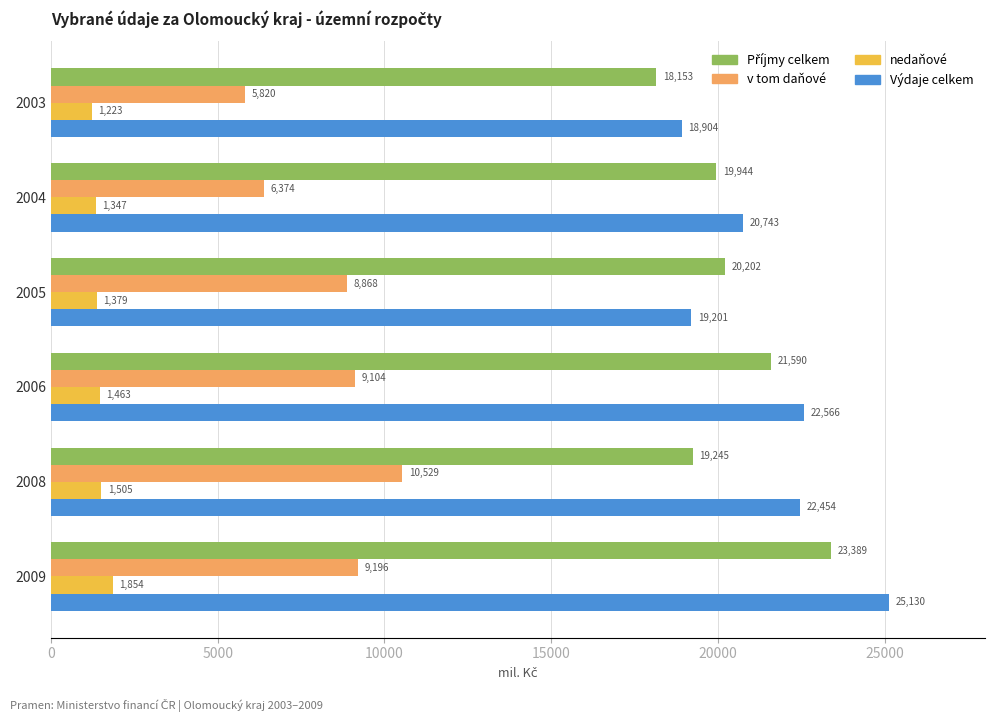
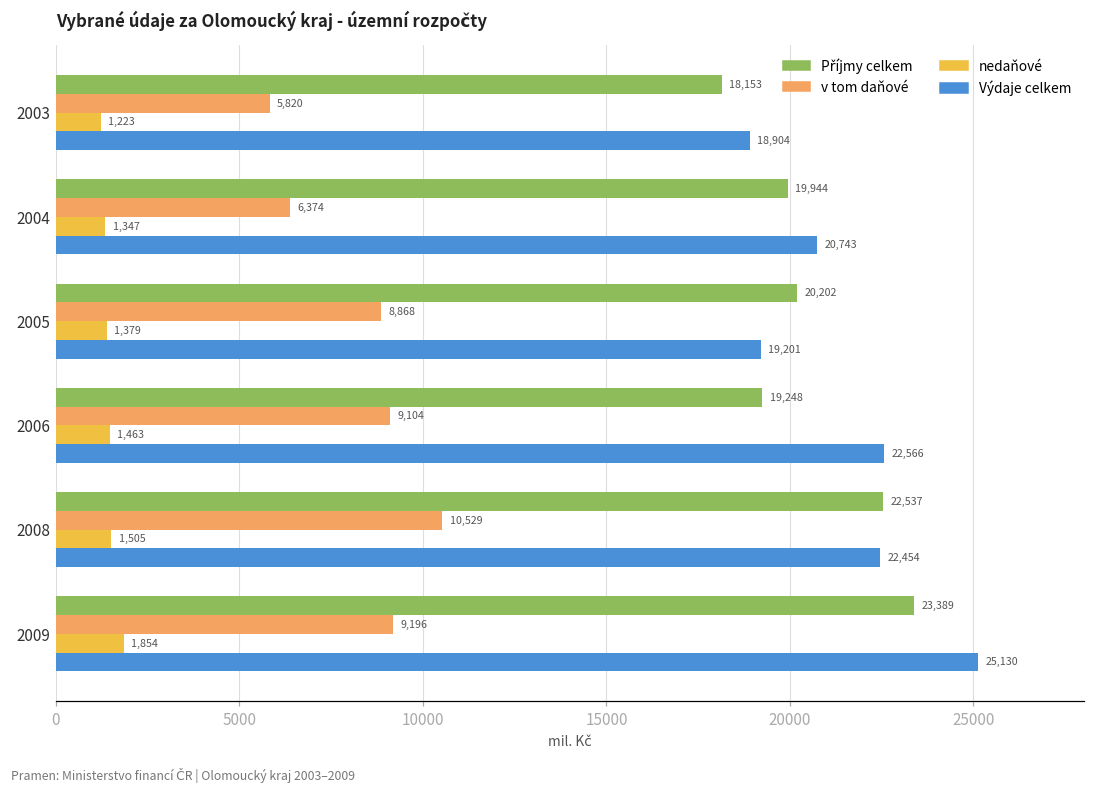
Příjmy celkem, 2006: 21,590 -> 19,248
Příjmy celkem, 2008: 19,245 -> 22,537
